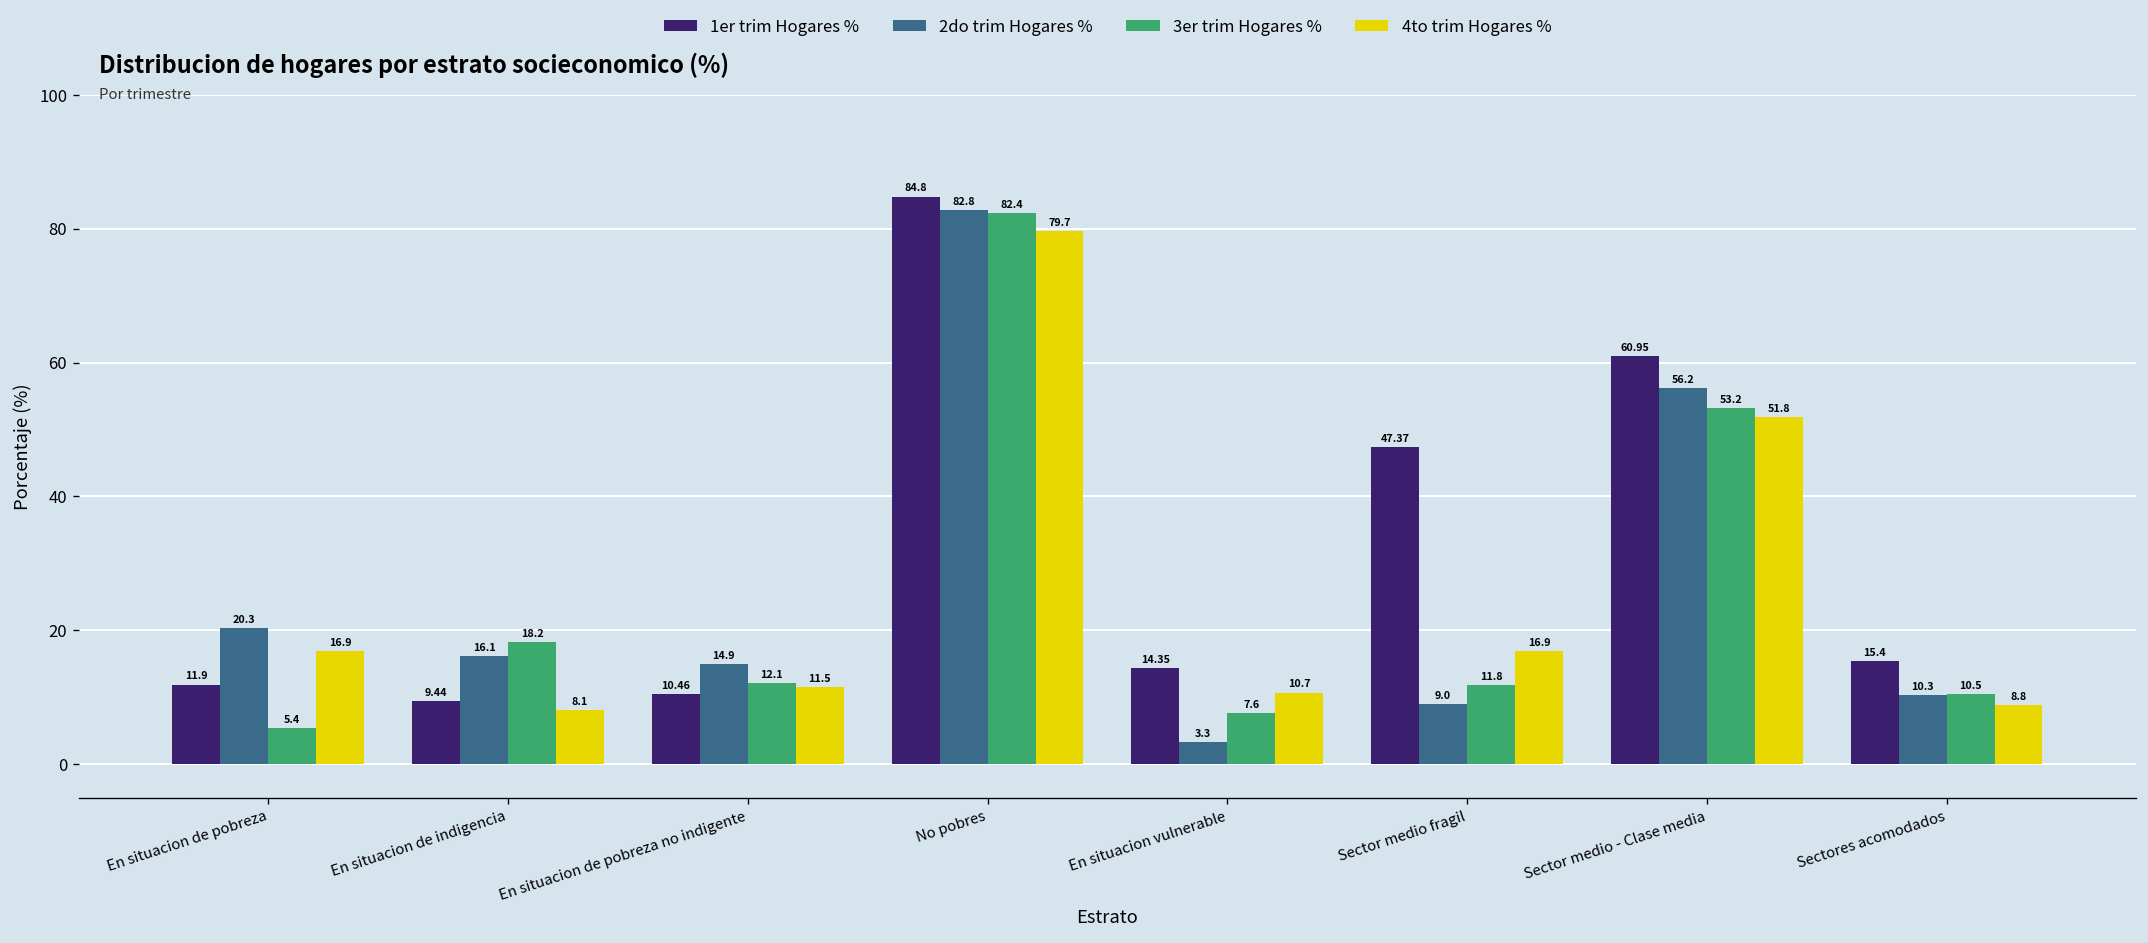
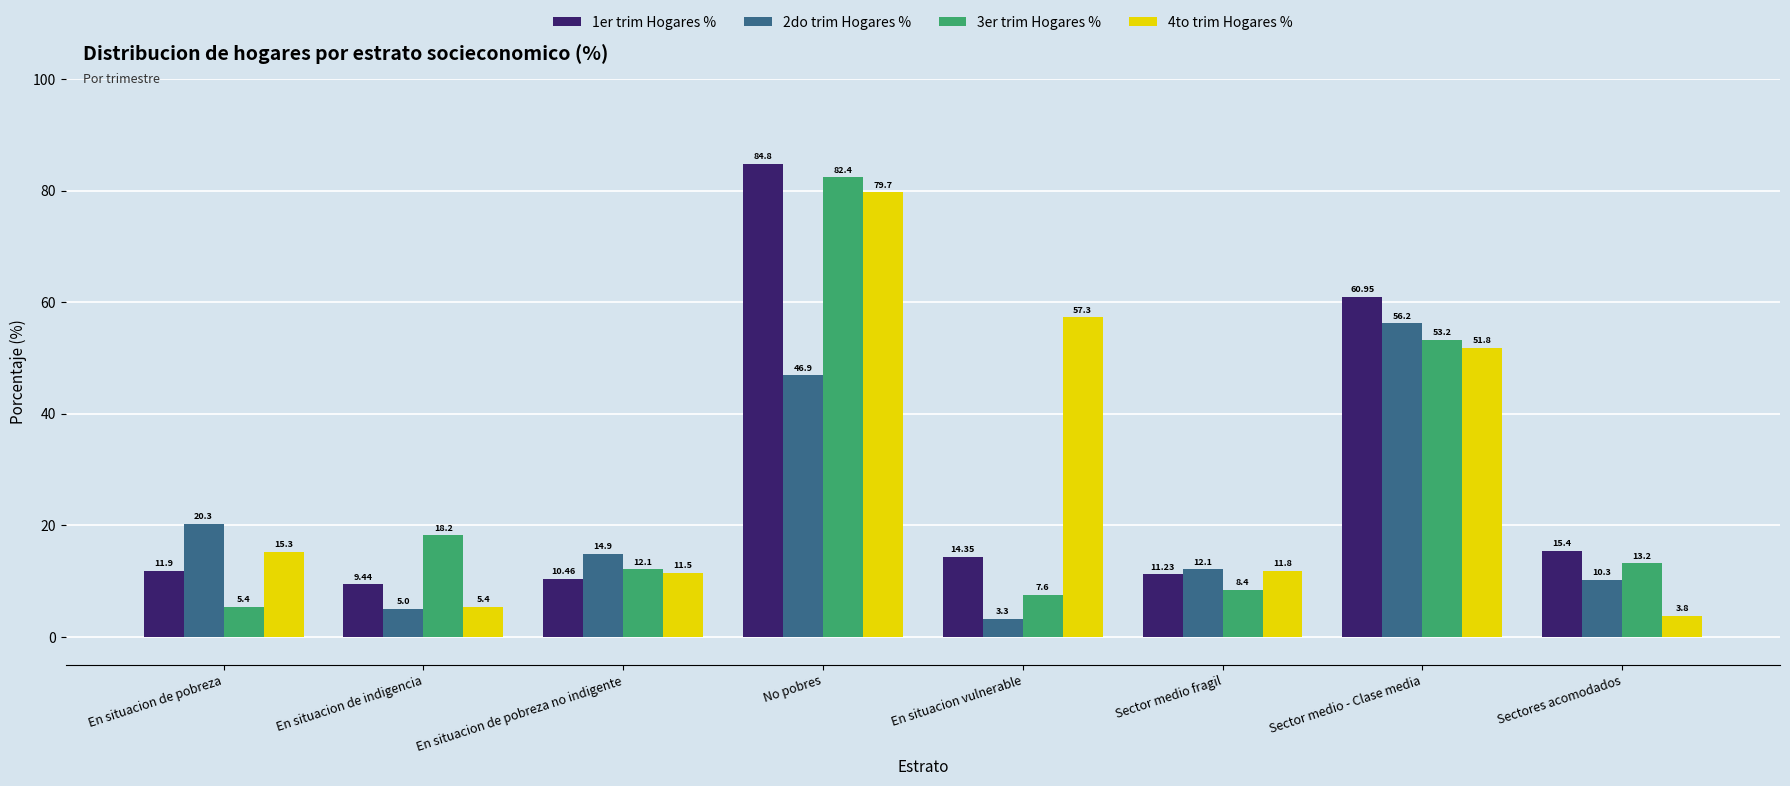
4to trim Hogares %, En situacion de pobreza: 16.9 -> 15.3
2do trim Hogares %, En situacion de indigencia: 16.1 -> 5.0
4to trim Hogares %, En situacion de indigencia: 8.1 -> 5.4
2do trim Hogares %, No pobres: 82.8 -> 46.9
4to trim Hogares %, En situacion vulnerable: 10.7 -> 57.3
1er trim Hogares %, Sector medio fragil: 47.37 -> 11.23
2do trim Hogares %, Sector medio fragil: 9.0 -> 12.1
3er trim Hogares %, Sector medio fragil: 11.8 -> 8.4
4to trim Hogares %, Sector medio fragil: 16.9 -> 11.8
3er trim Hogares %, Sectores acomodados: 10.5 -> 13.2
4to trim Hogares %, Sectores acomodados: 8.8 -> 3.8
